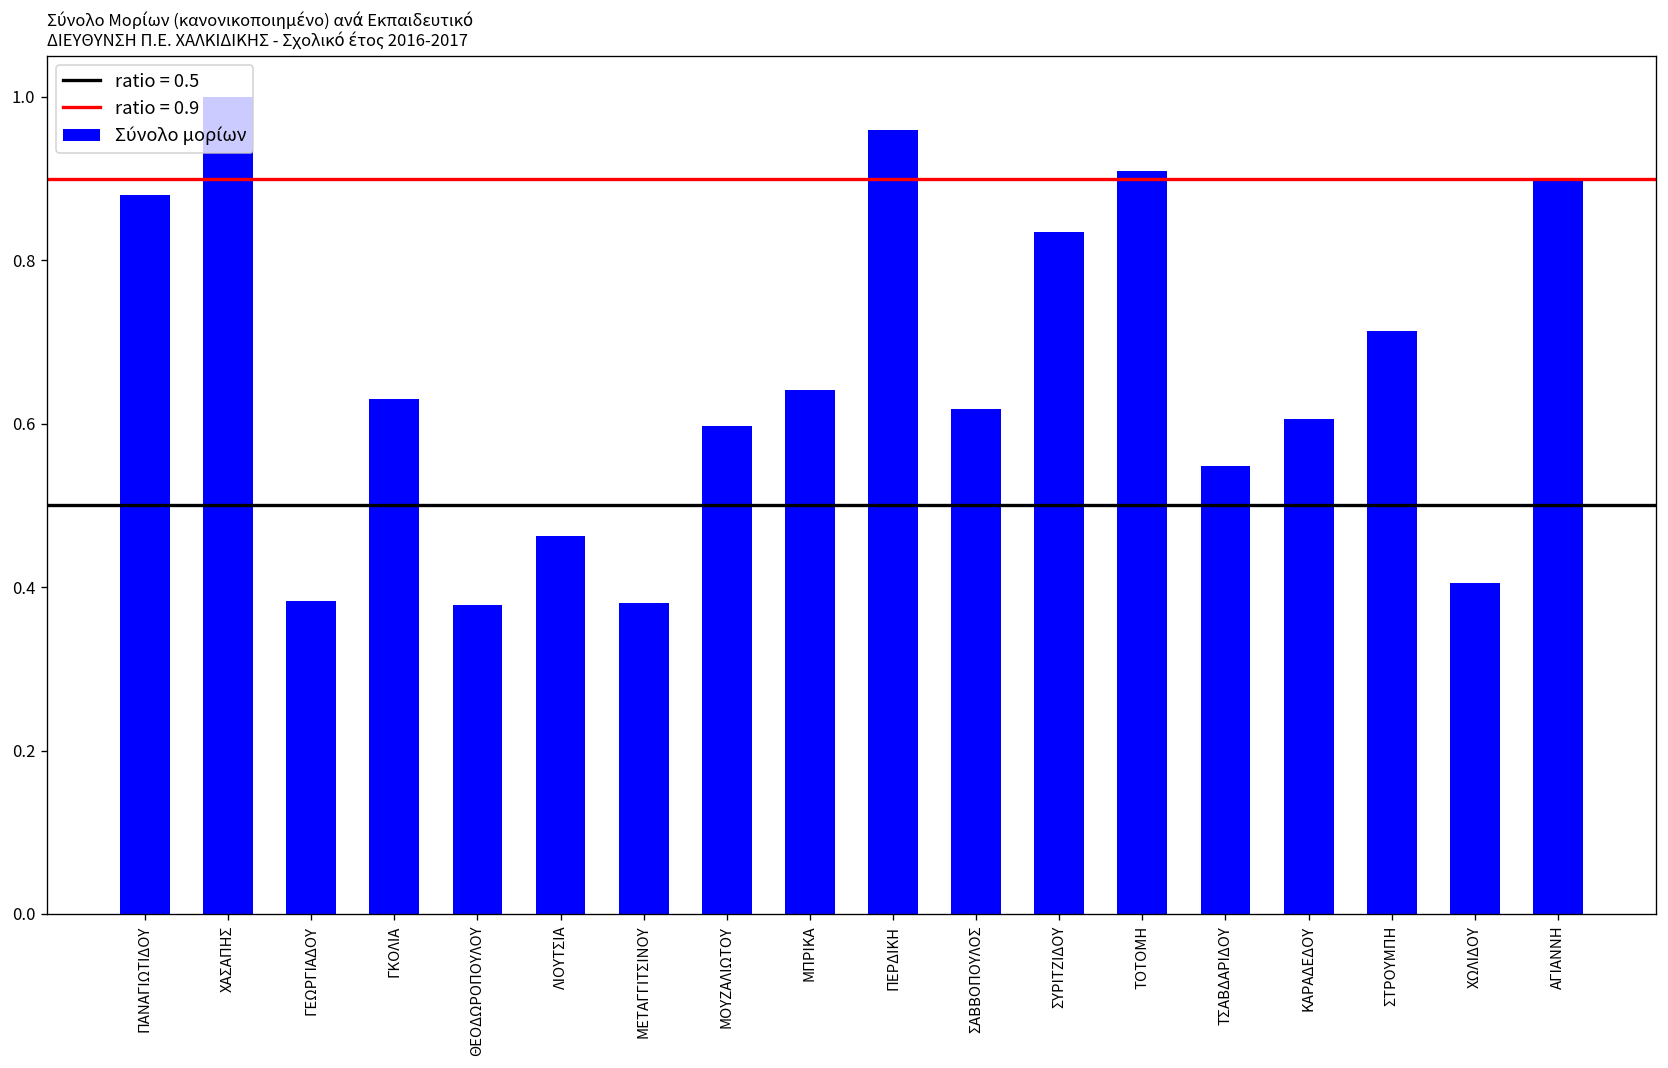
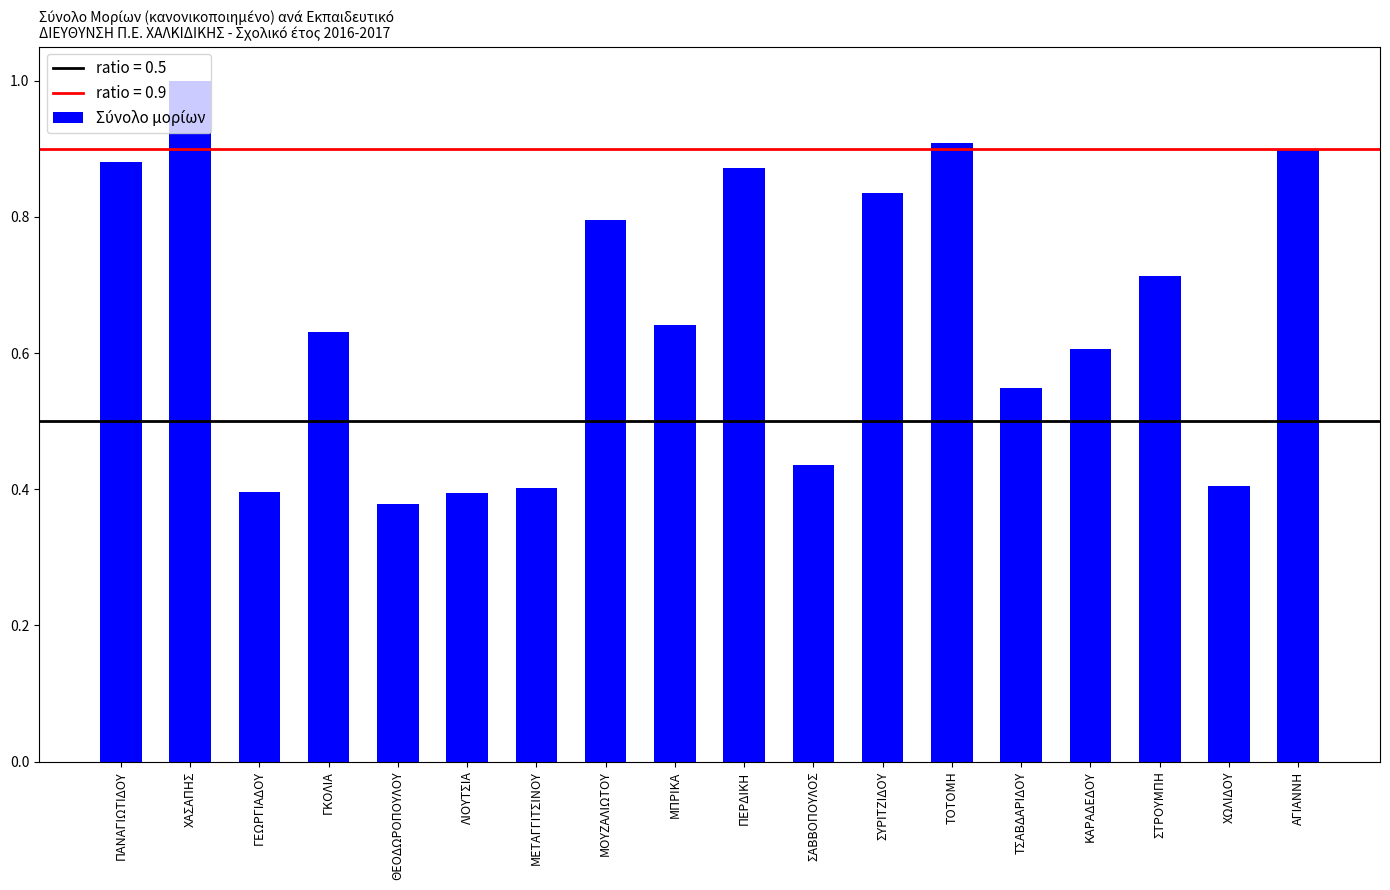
ΓΕΩΡΓΙΑΔΟΥ: 0.38 -> 0.40
ΛΙΟΥΤΣΙΑ: 0.46 -> 0.40
ΜΕΤΑΓΓΙΤΣΙΝΟΥ: 0.38 -> 0.40
ΜΟΥΖΑΛΙΩΤΟΥ: 0.60 -> 0.80
ΠΕΡΔΙΚΗ: 0.96 -> 0.87
ΣΑΒΒΟΠΟΥΛΟΣ: 0.62 -> 0.44
